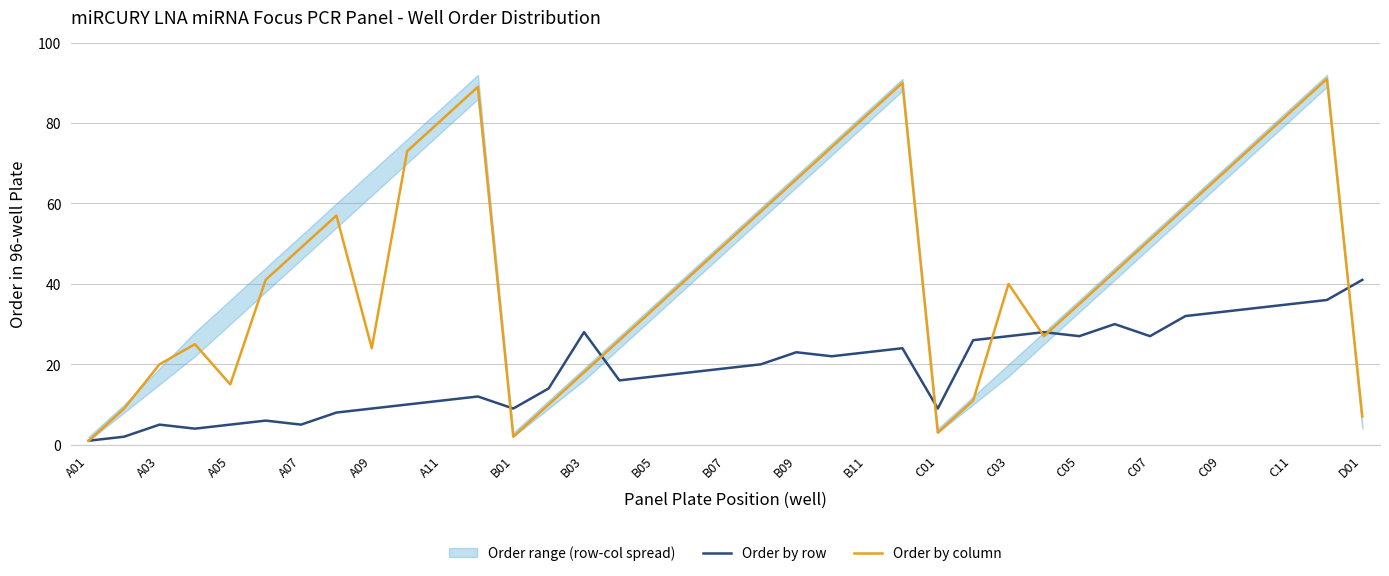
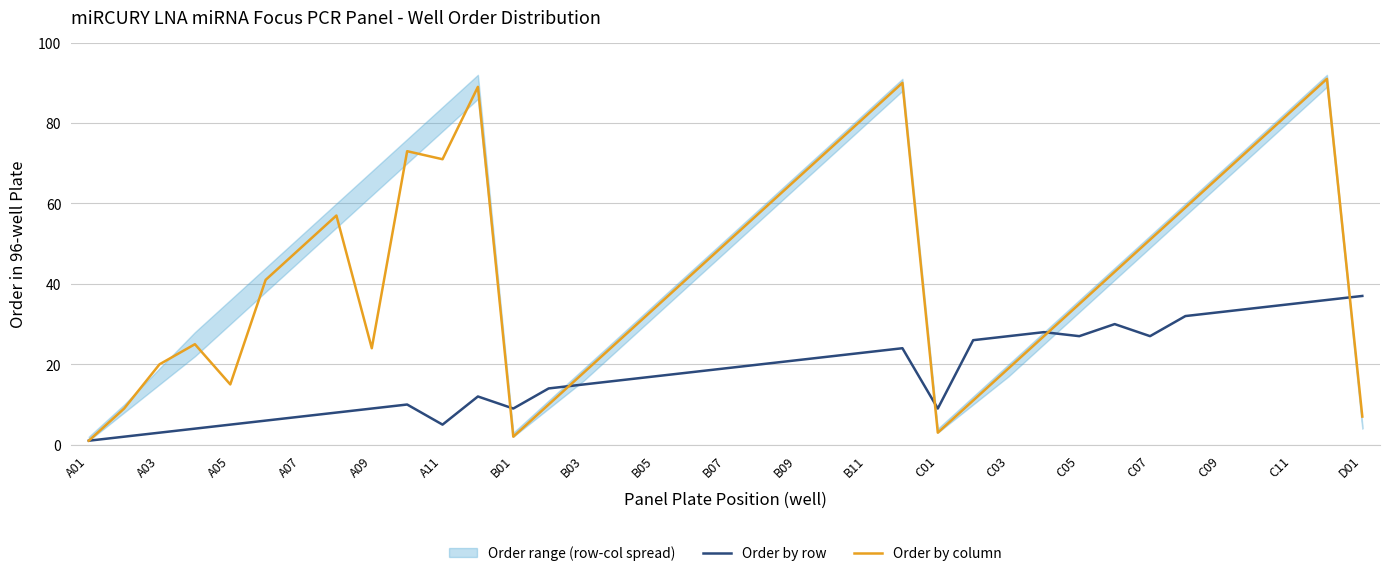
Order by row, A03: 5 -> 3
Order by row, A07: 5 -> 7
Order by row, A11: 11 -> 5
Order by column, A11: 81 -> 71
Order by row, B03: 28 -> 15
Order by row, B09: 23 -> 21
Order by column, C03: 40 -> 19
Order by row, D01: 41 -> 37
